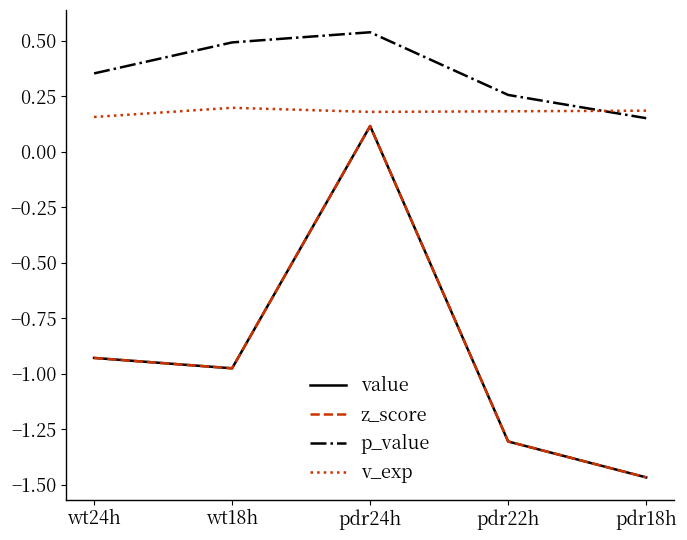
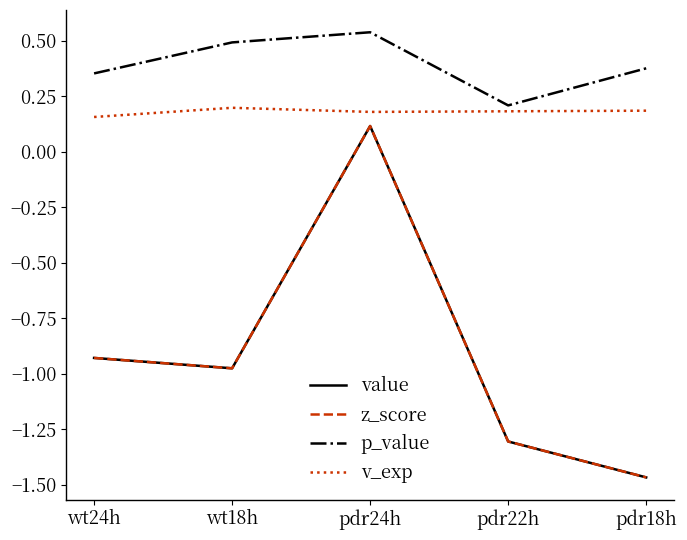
p_value, pdr22h: 0.26 -> 0.21
p_value, pdr18h: 0.15 -> 0.38
